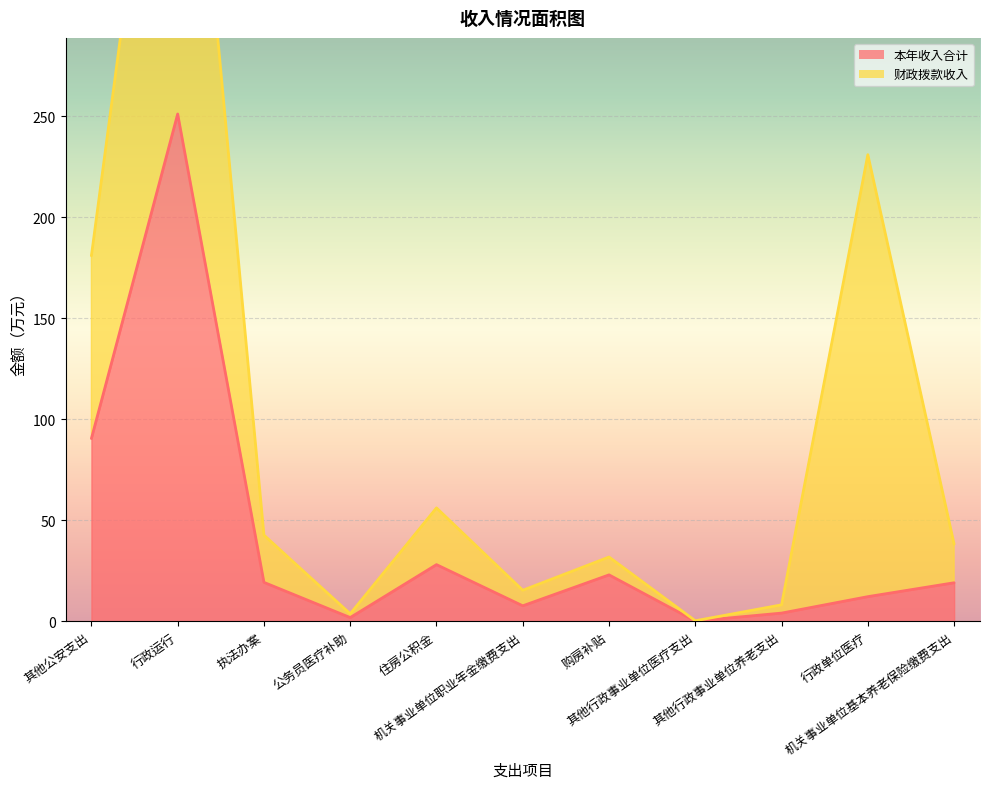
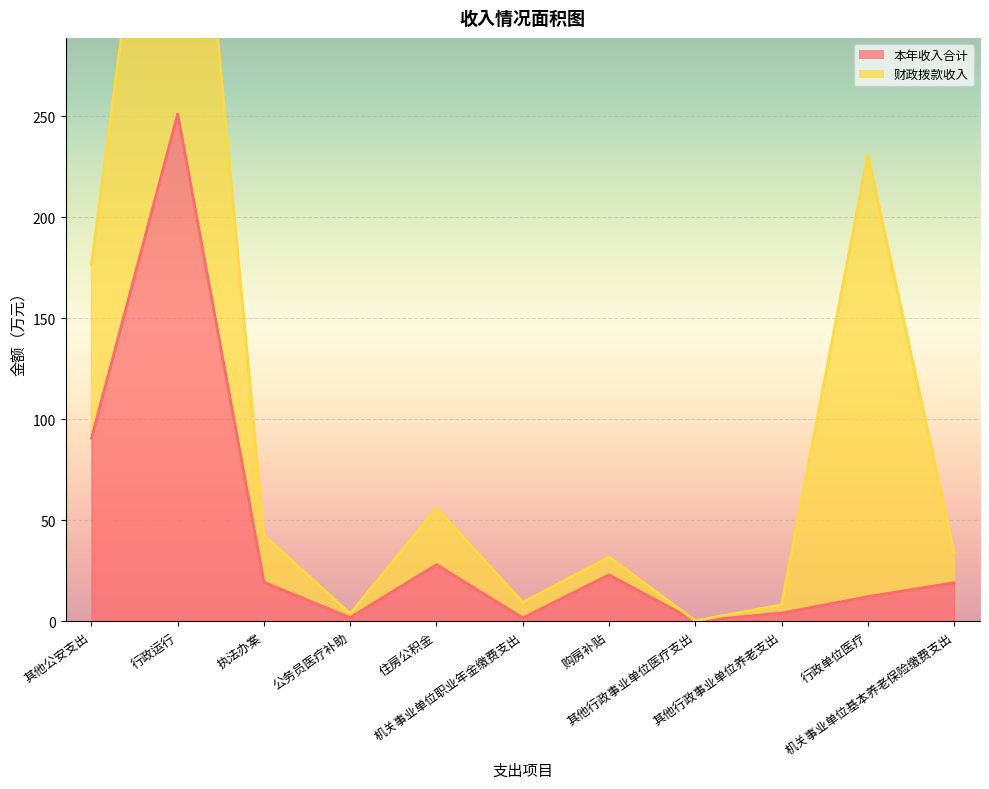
财政拨款收入, 其他公安支出: 90 -> 86
本年收入合计, 机关事业单位职业年金缴费支出: 8 -> 2
财政拨款收入, 机关事业单位基本养老保险缴费支出: 19 -> 15
